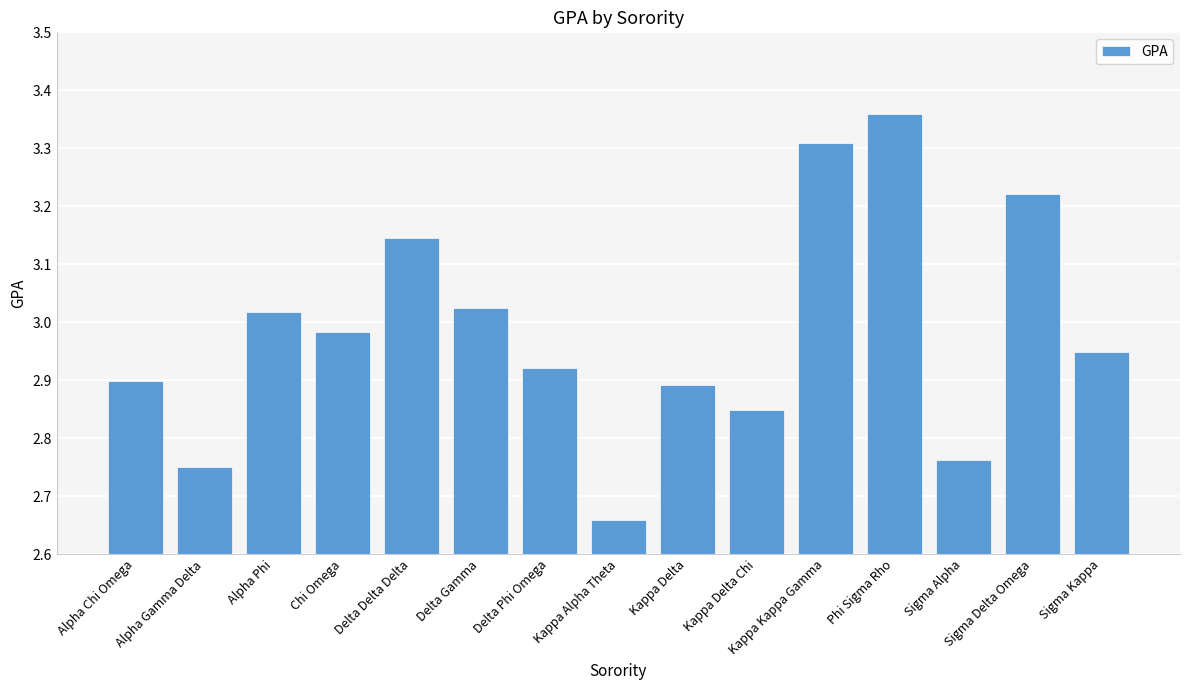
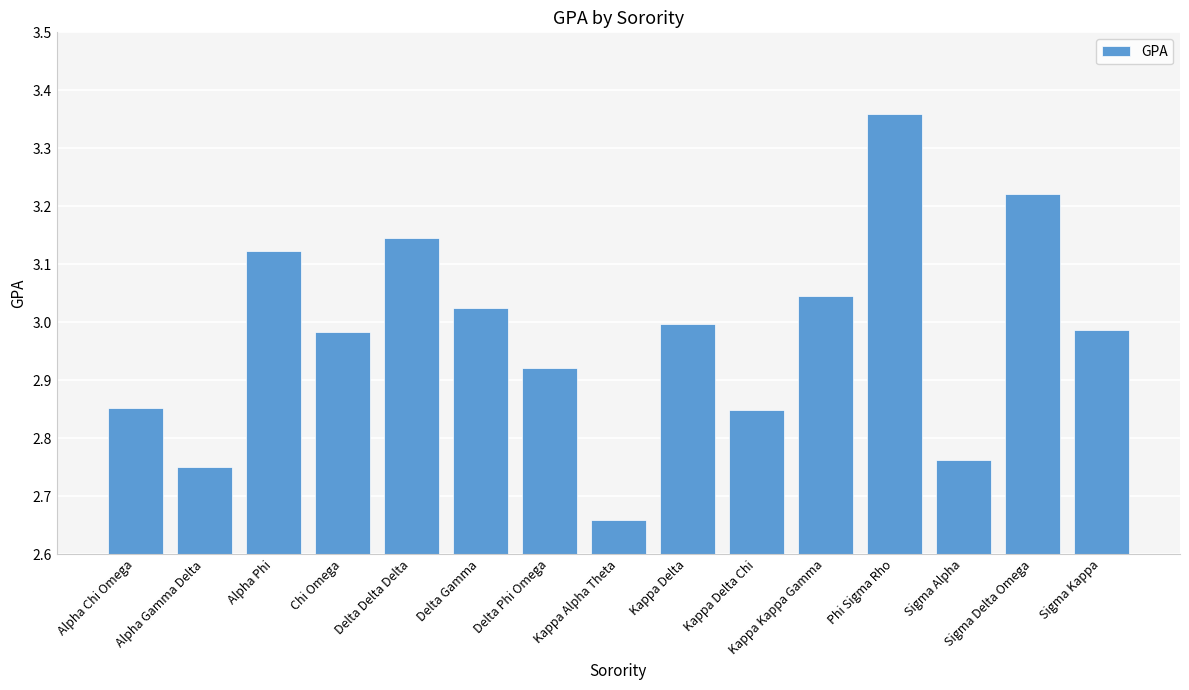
Alpha Chi Omega: 2.90 -> 2.85
Alpha Phi: 3.02 -> 3.12
Kappa Delta: 2.89 -> 3.00
Kappa Kappa Gamma: 3.31 -> 3.05
Sigma Kappa: 2.95 -> 2.99
